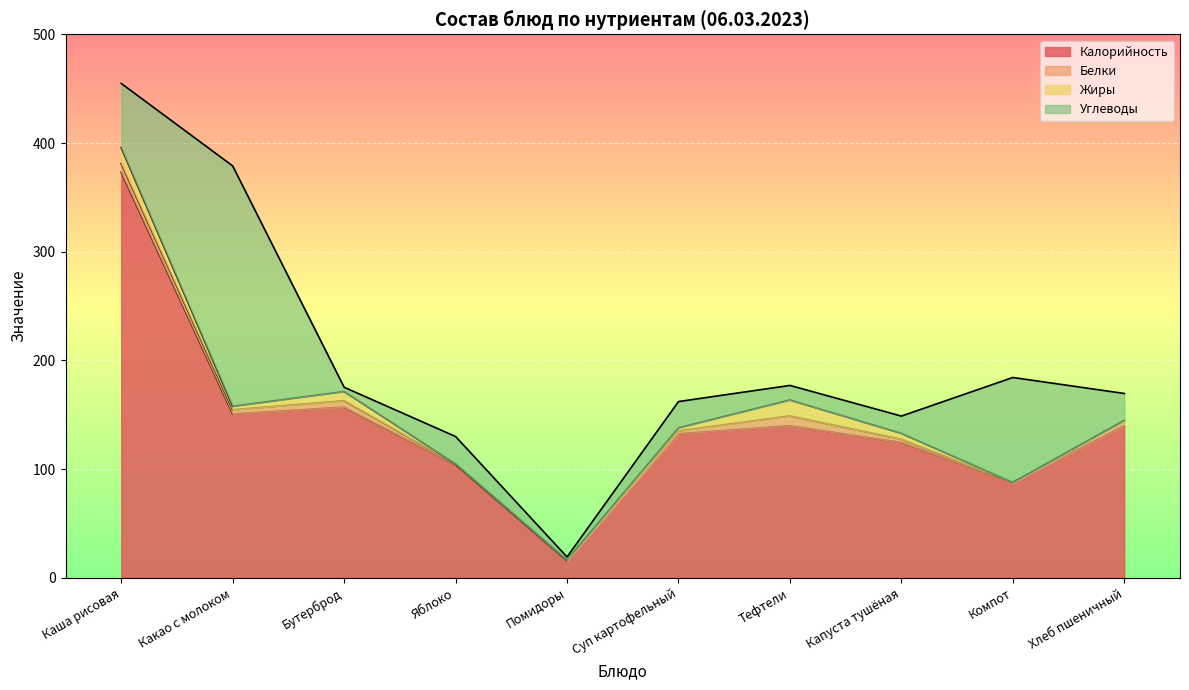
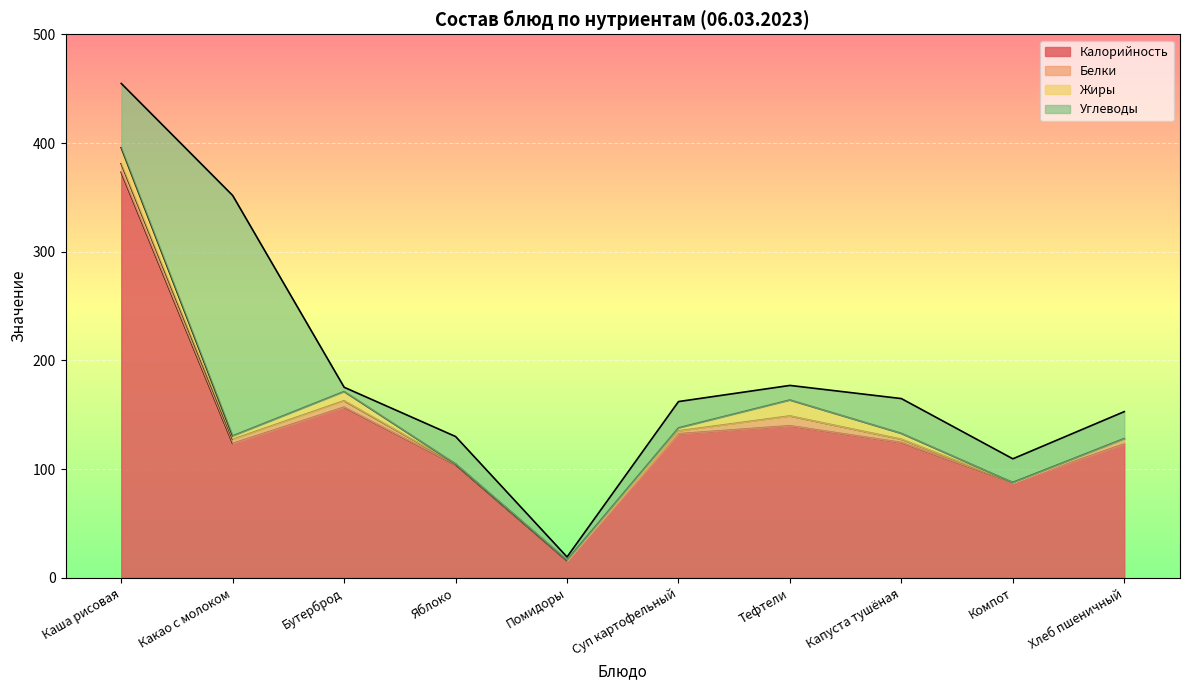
Калорийность, Какао с молоком: 151 -> 124
Углеводы, Капуста тушёная: 16 -> 32
Углеводы, Компот: 97 -> 22
Калорийность, Хлеб пшеничный: 140 -> 123
